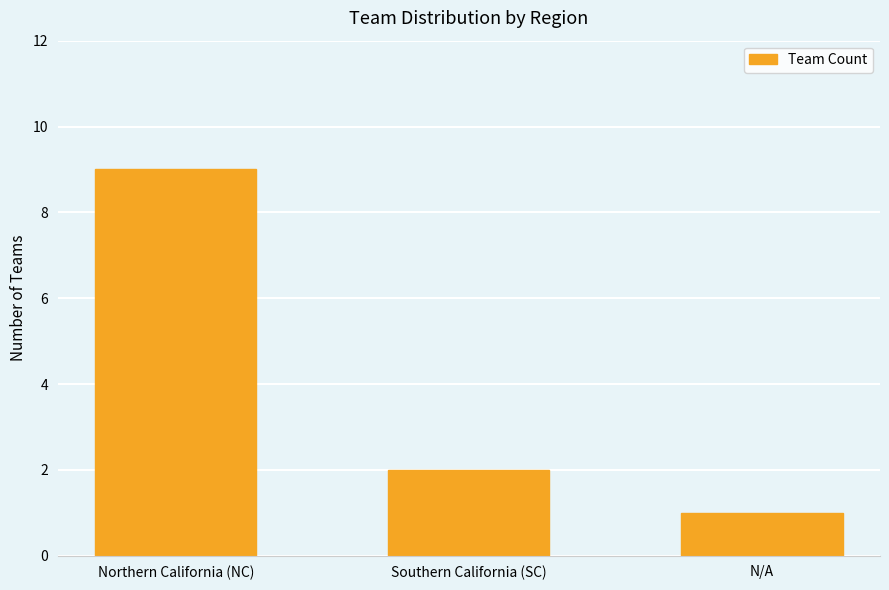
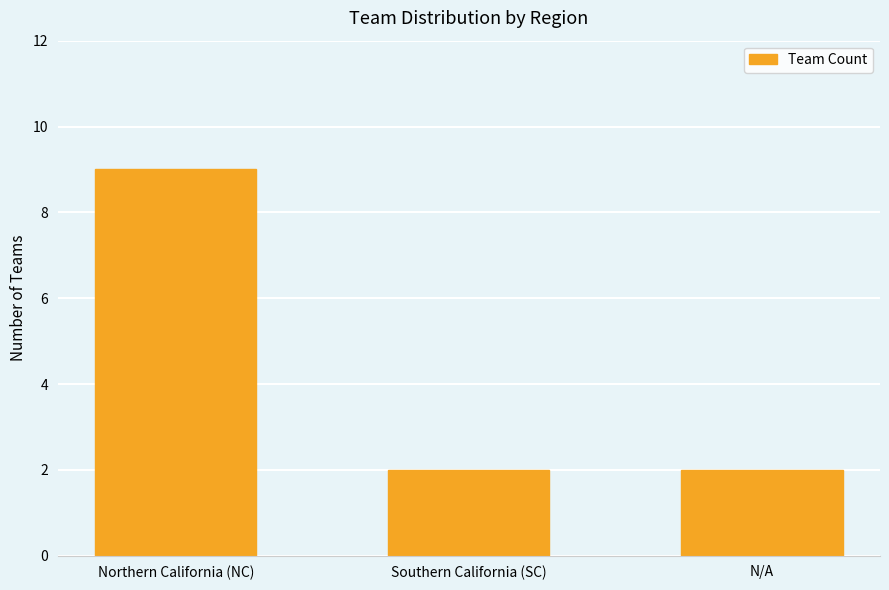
N/A: 1 -> 2
